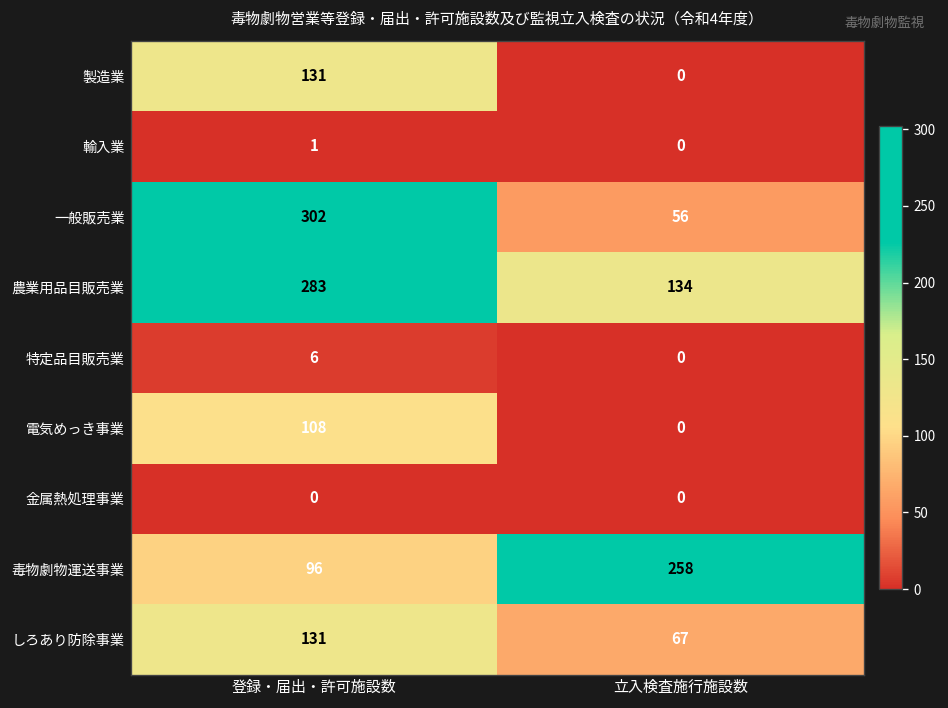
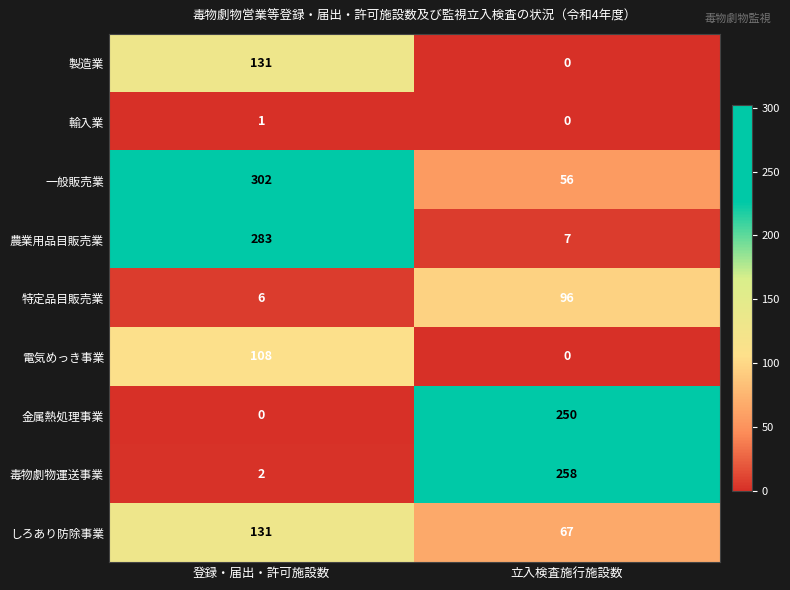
農業用品目販売業, 立入検査施行施設数: 134 -> 7
特定品目販売業, 立入検査施行施設数: 0 -> 96
金属熱処理事業, 立入検査施行施設数: 0 -> 250
毒物劇物運送事業, 登録・届出・許可施設数: 96 -> 2
